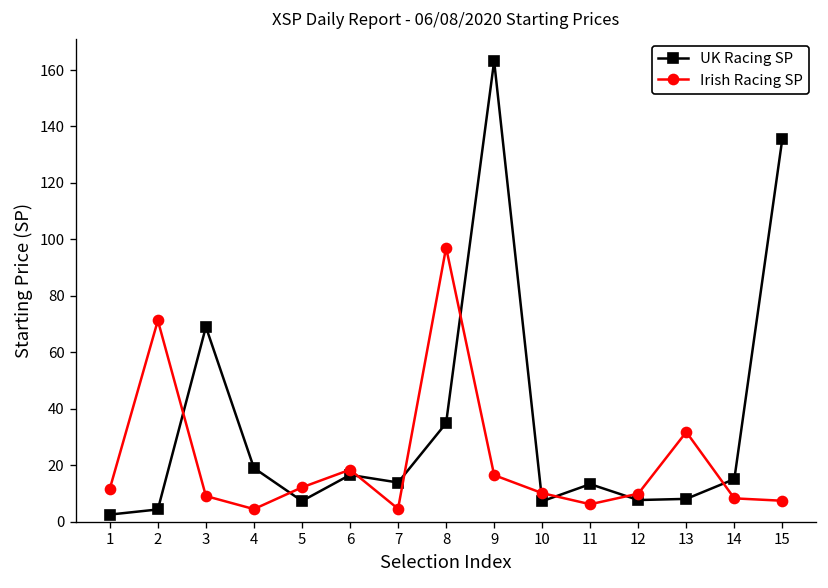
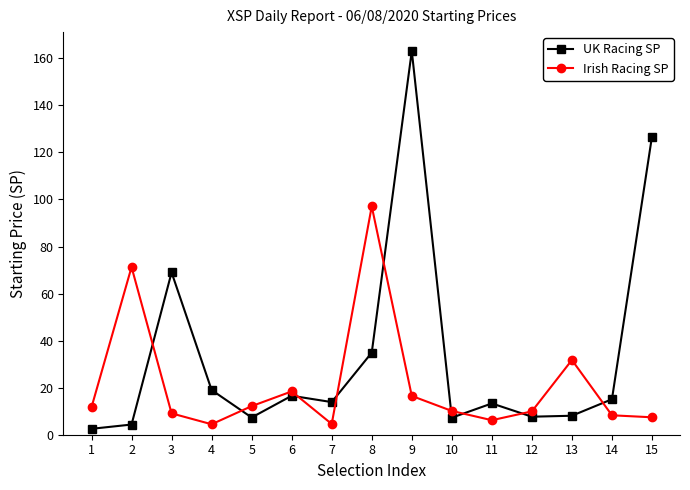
UK Racing SP, 15: 136 -> 127
